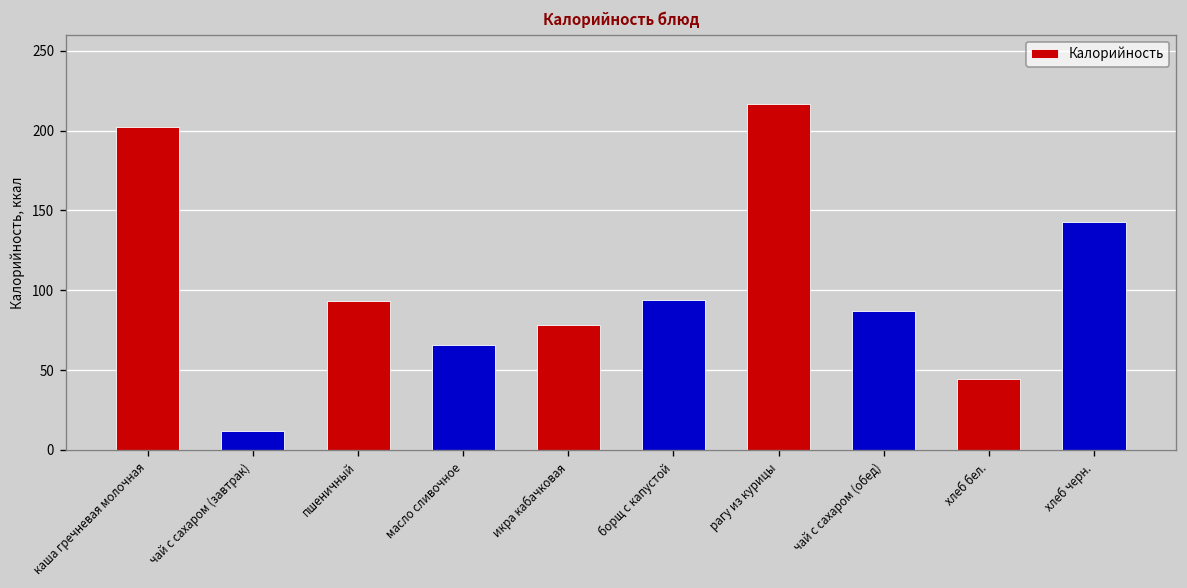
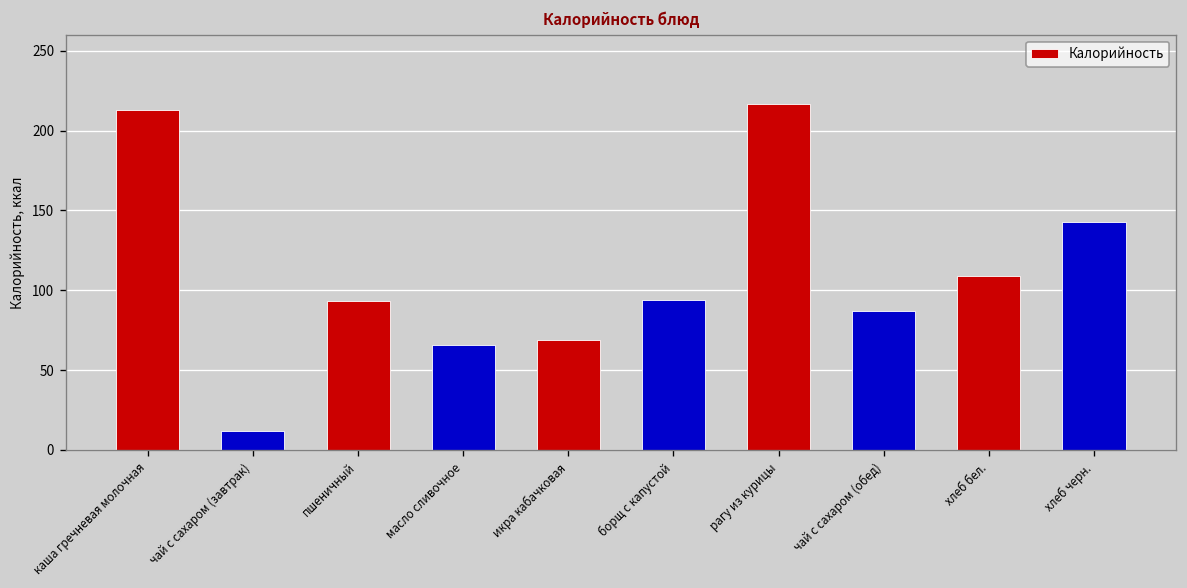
каша гречневая молочная: 202 -> 213
икра кабачковая: 78 -> 69
хлеб бел.: 45 -> 109
